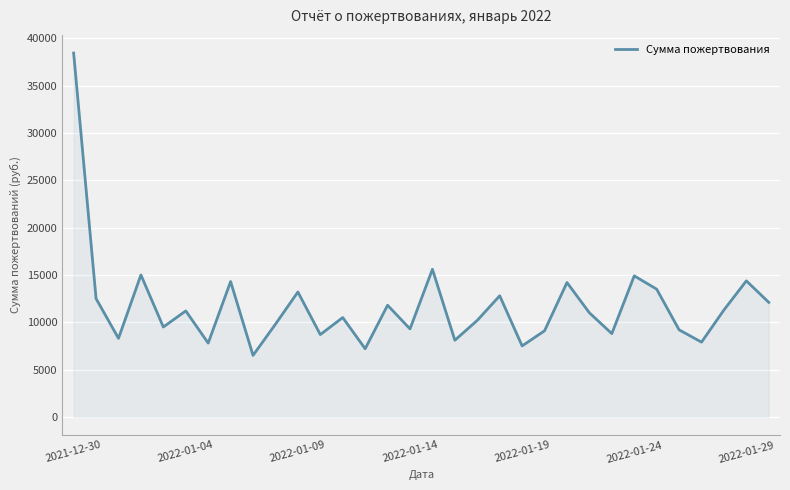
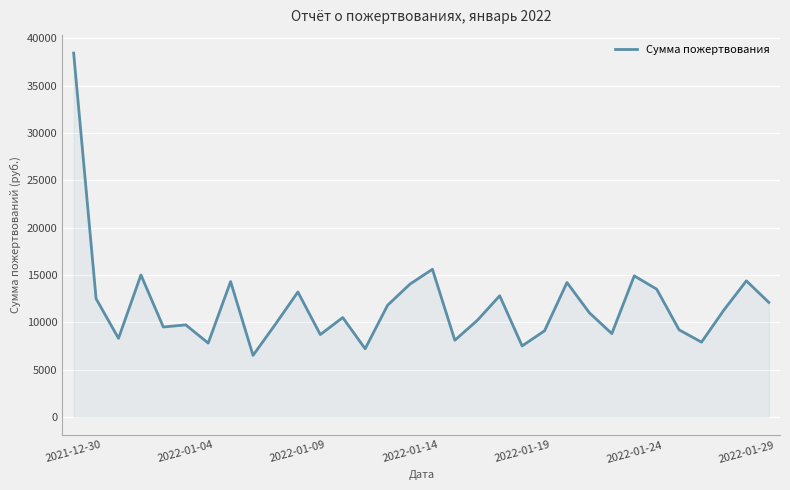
2022-01-04: 11000 -> 10000
2022-01-14: 9000 -> 14000
